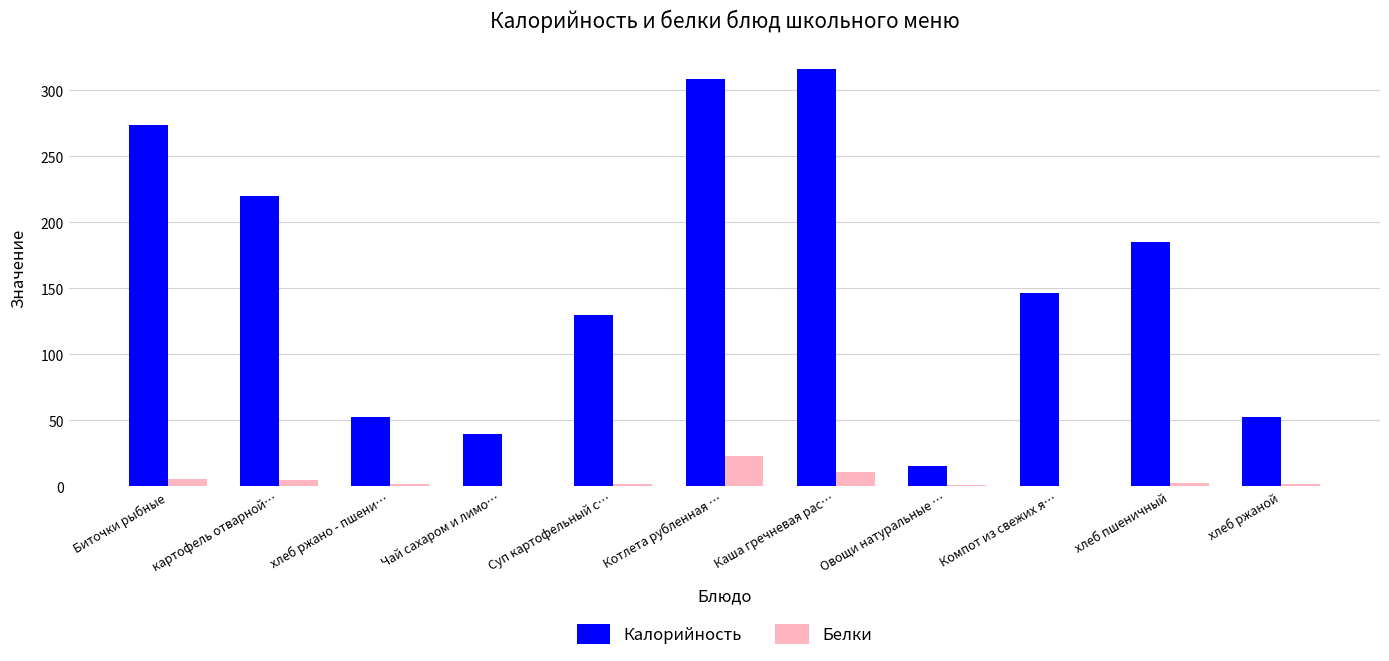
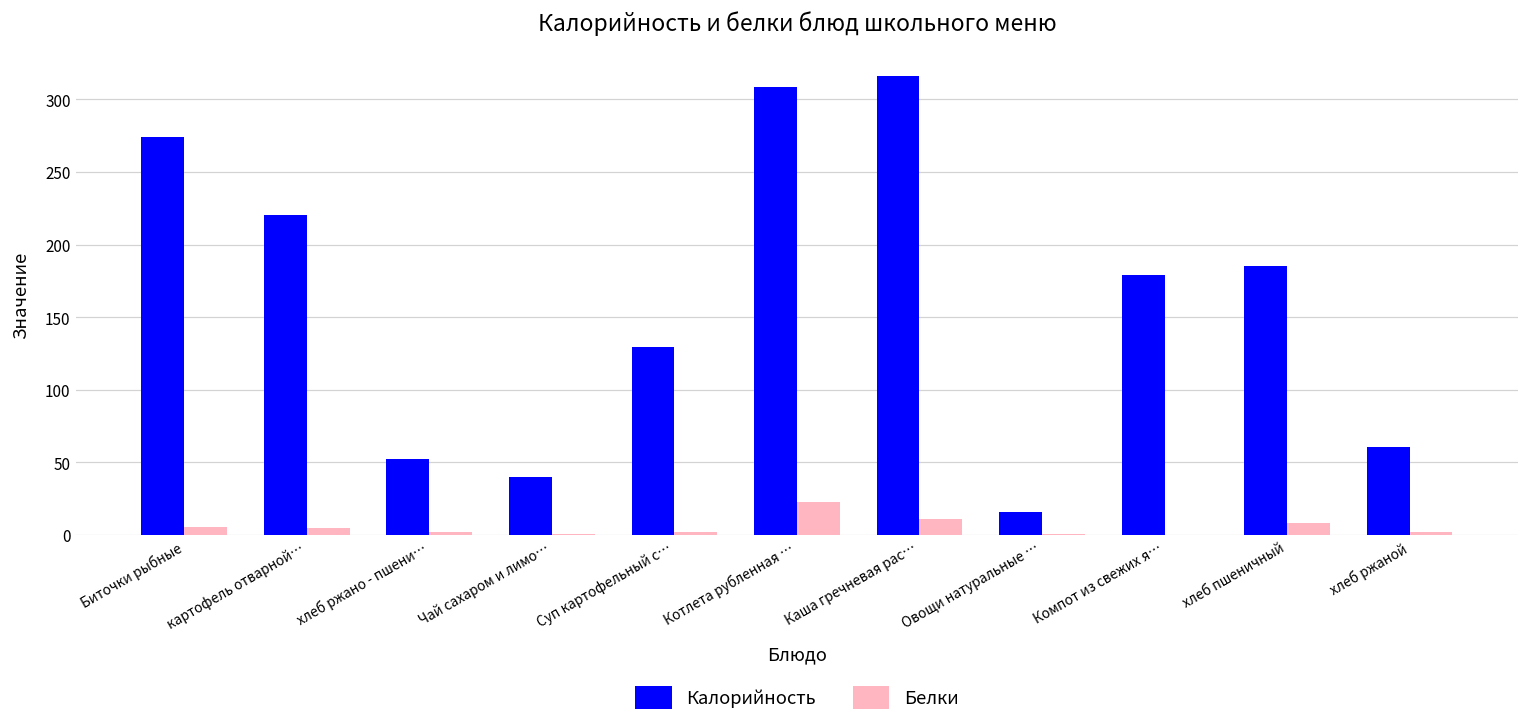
Калорийность, Компот из свежих я…: 147 -> 179
Белки, хлеб пшеничный: 2 -> 9
Калорийность, хлеб ржаной: 52 -> 60
